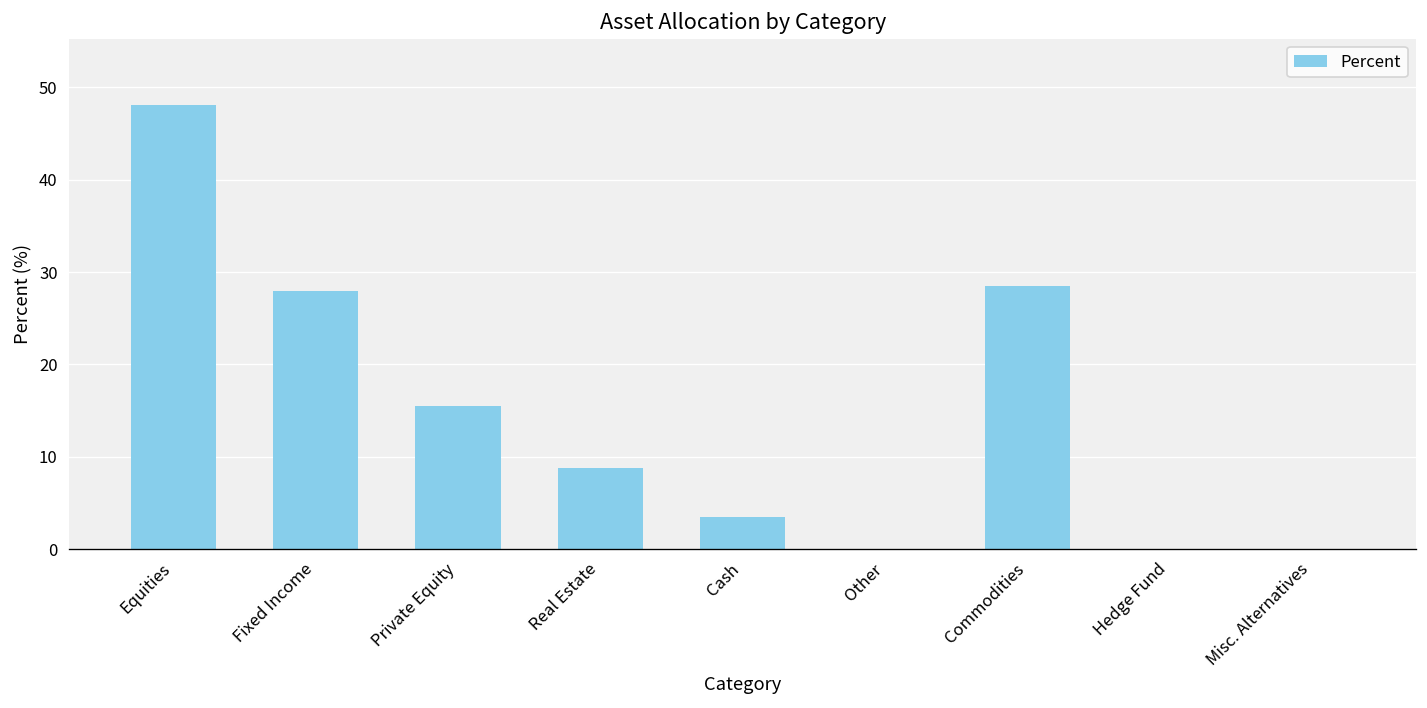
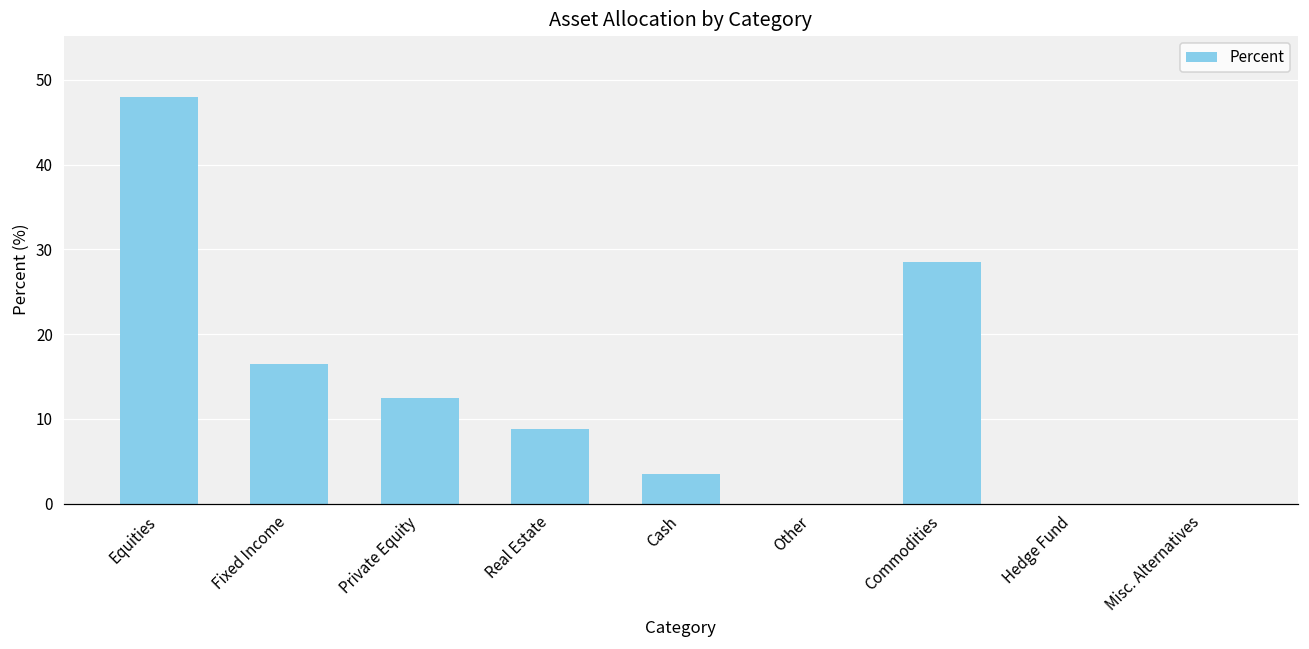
Fixed Income: 28 -> 16
Private Equity: 16 -> 12
